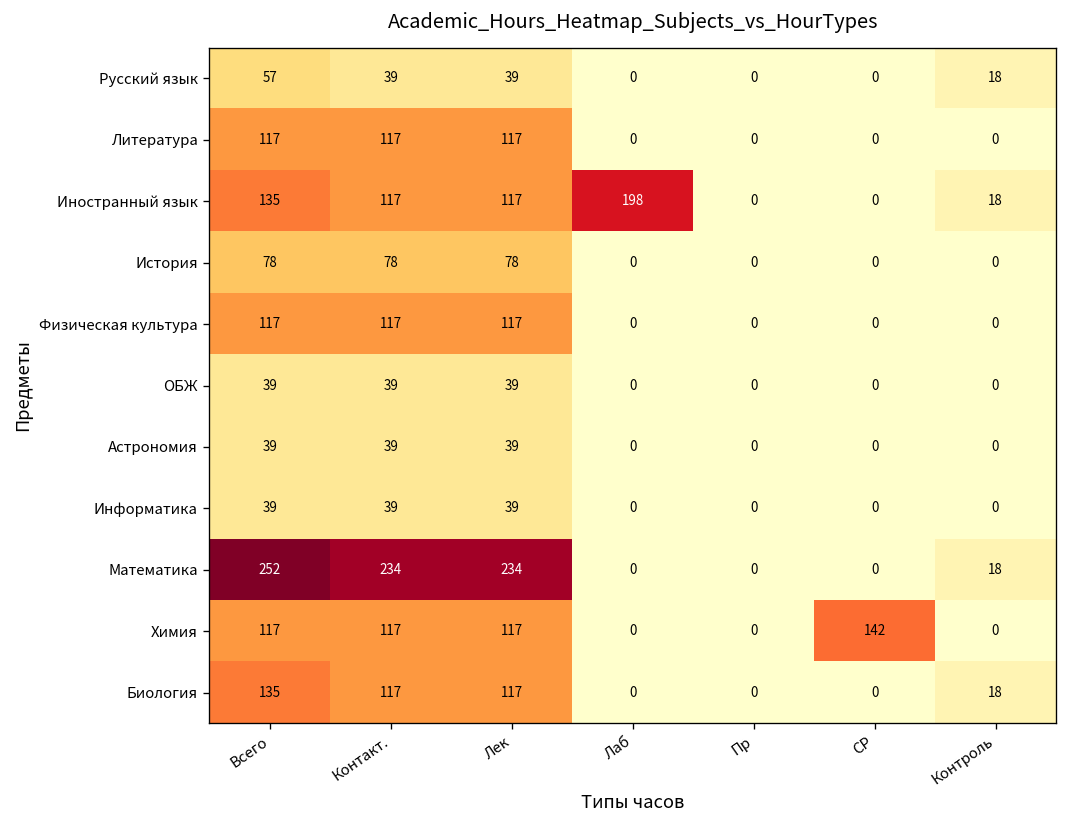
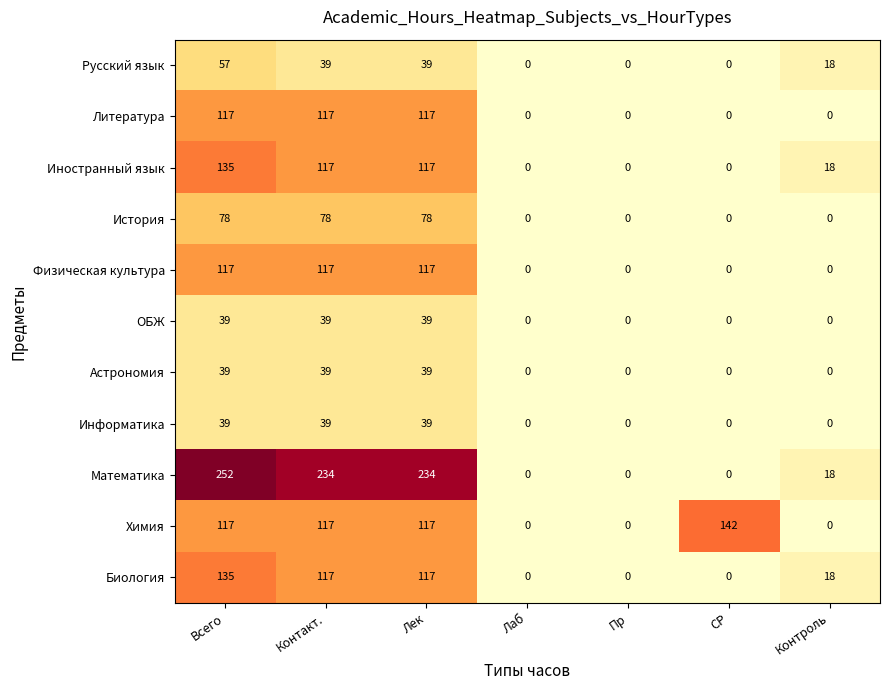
Иностранный язык, Лаб: 198 -> 0
